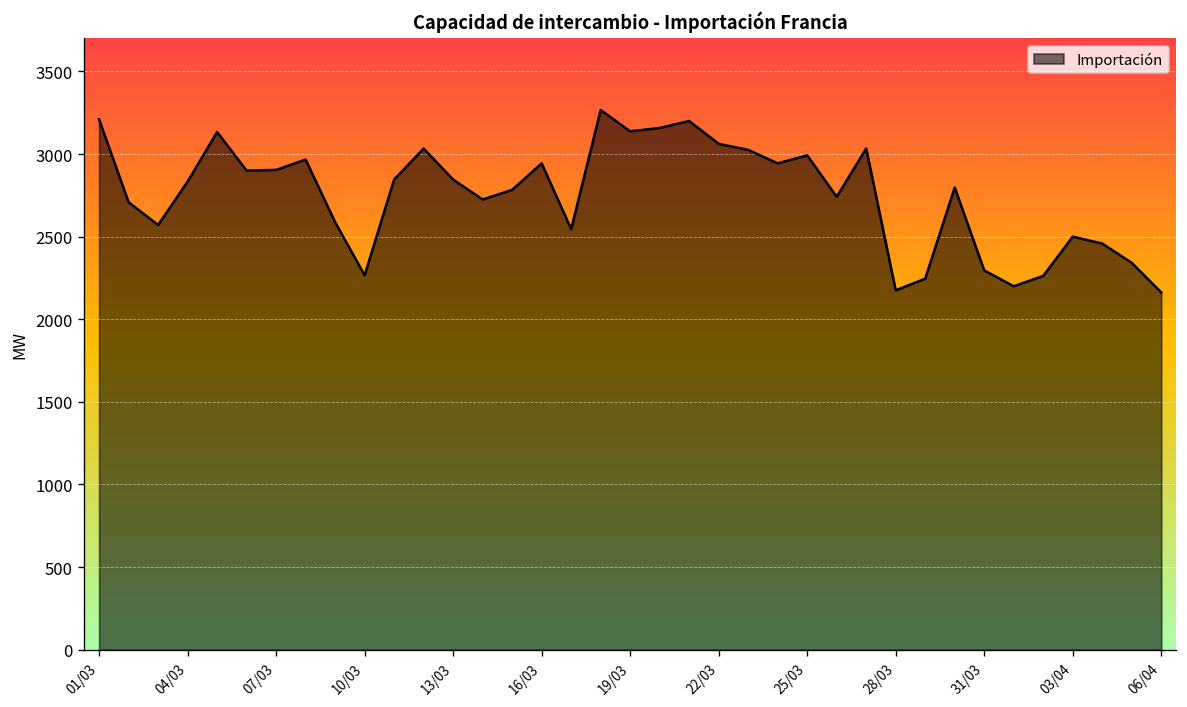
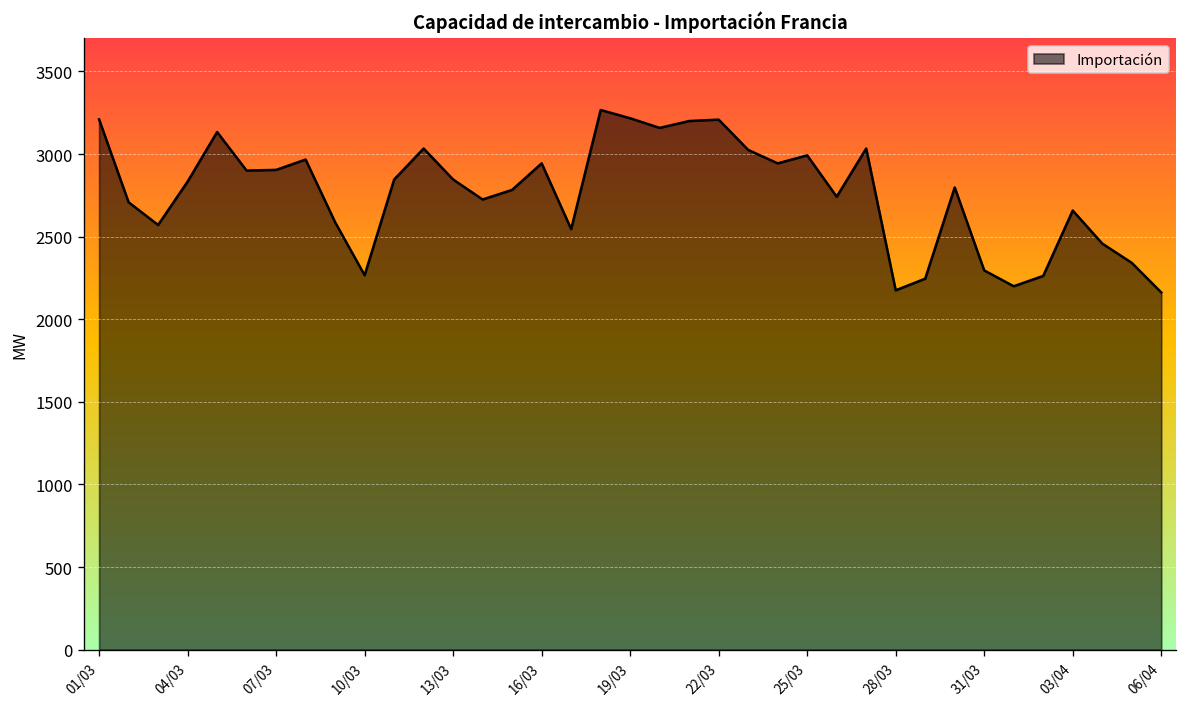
19/03: 3140 -> 3220
22/03: 3060 -> 3210
03/04: 2500 -> 2660
